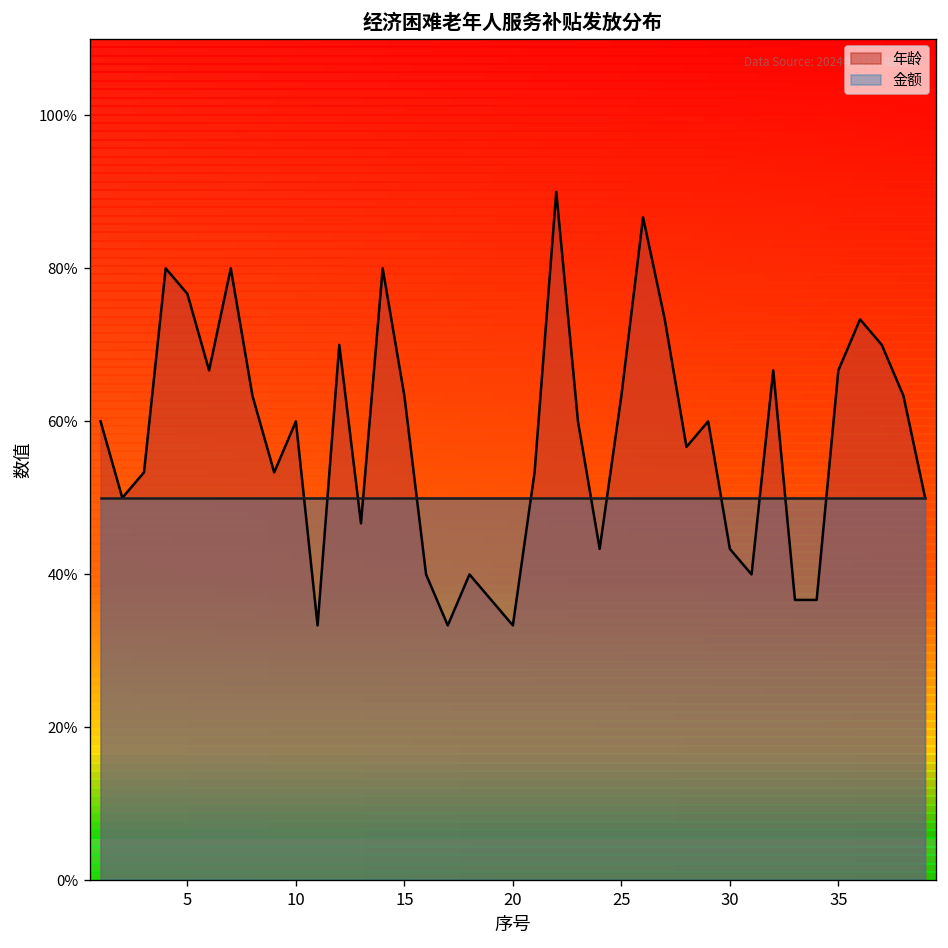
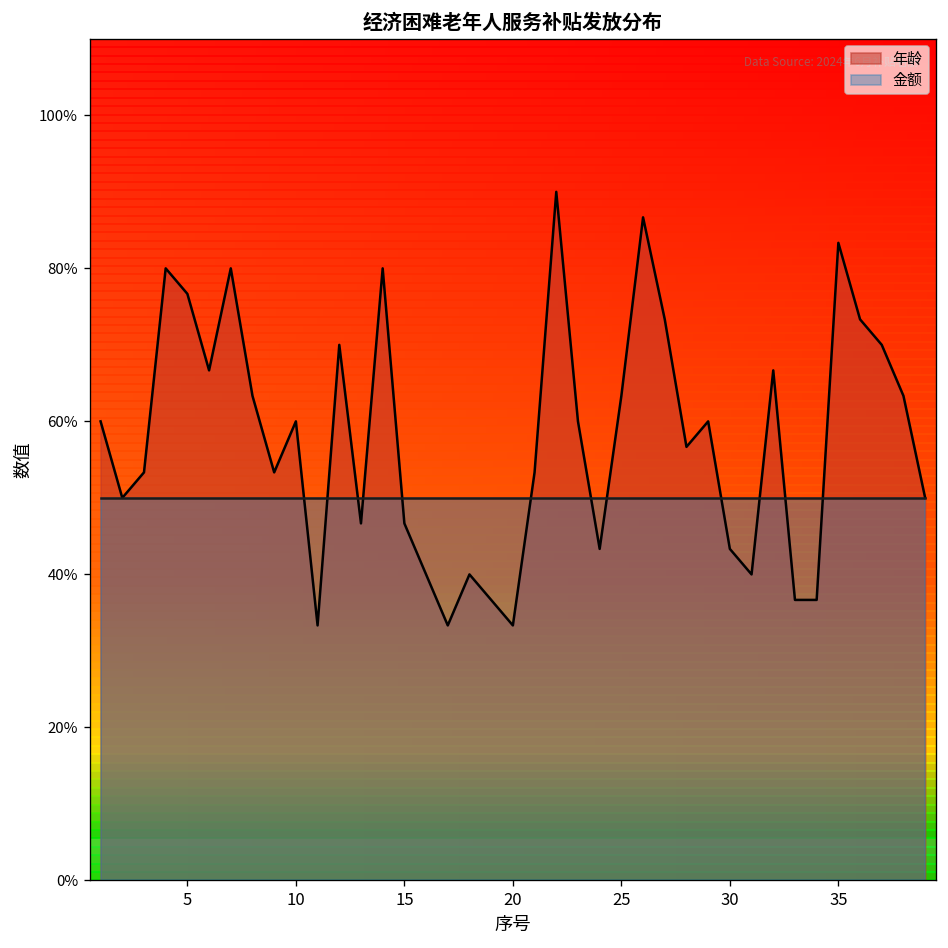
年龄, 15: 63% -> 47%
年龄, 35: 67% -> 83%
